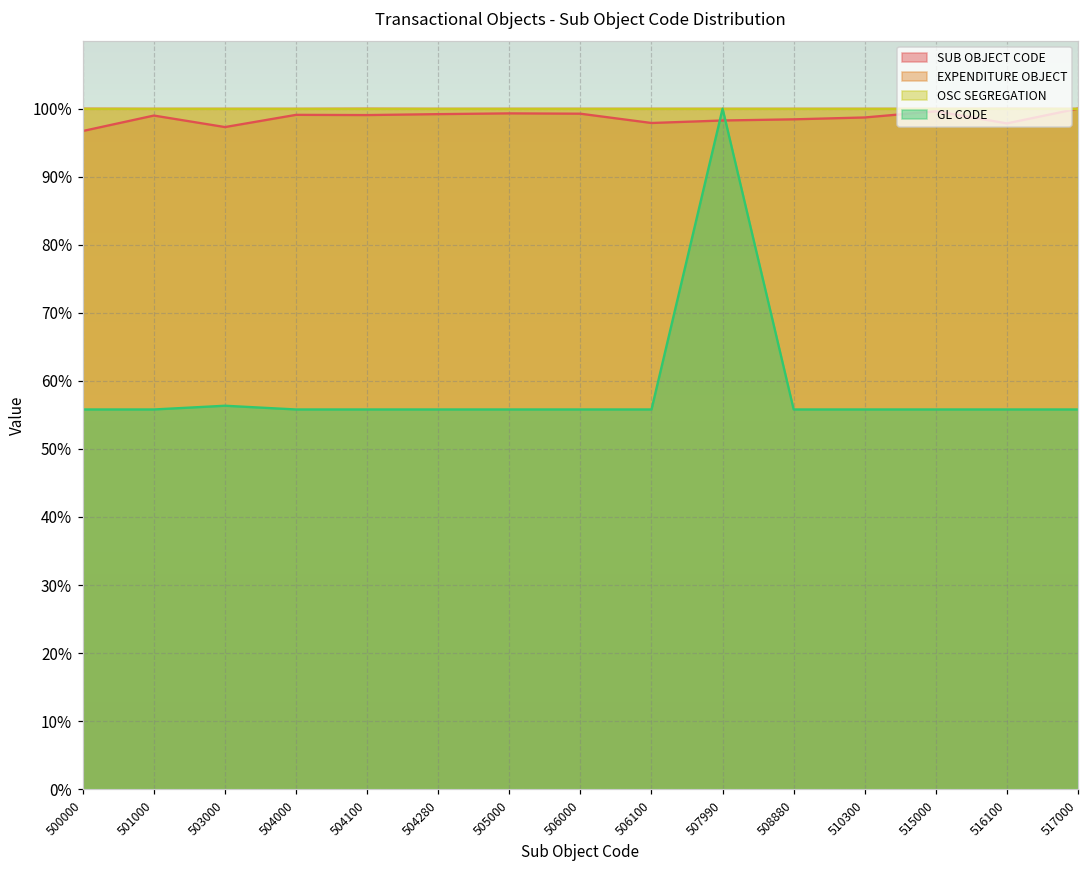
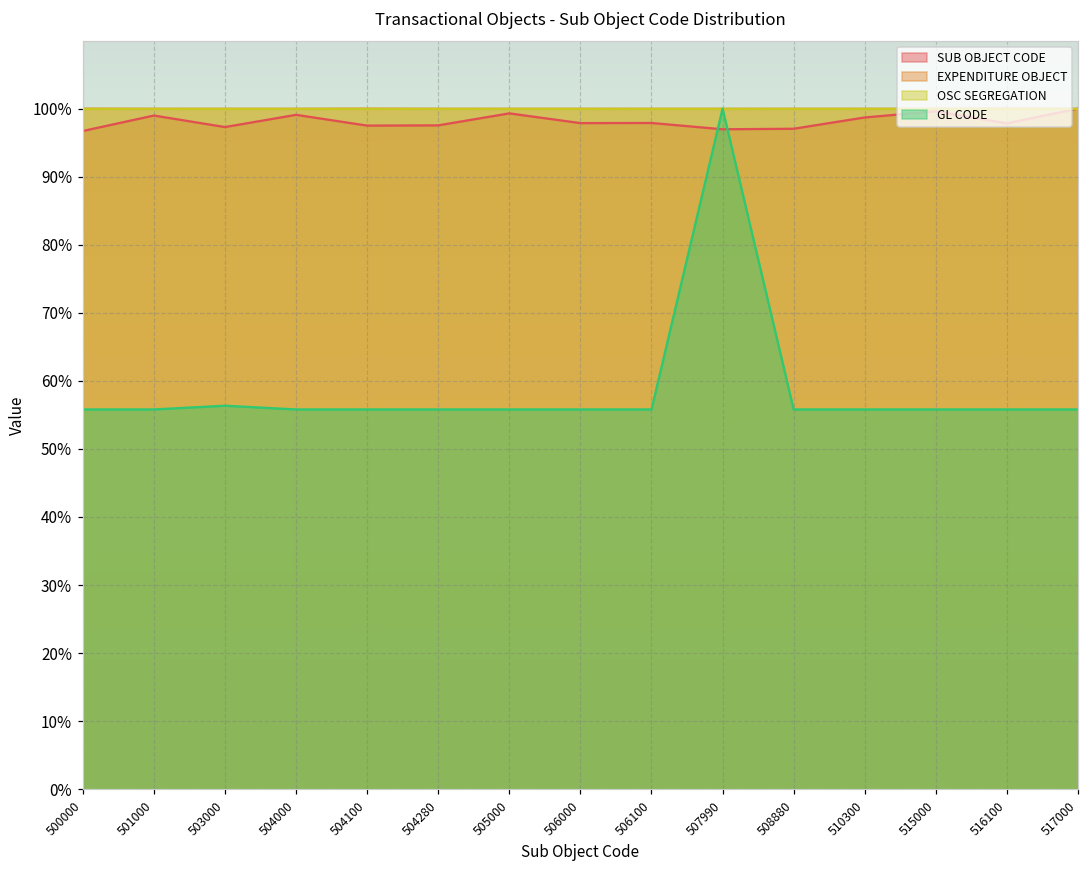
SUB OBJECT CODE, 504100: 99% -> 98%
SUB OBJECT CODE, 504280: 99% -> 98%
SUB OBJECT CODE, 506000: 99% -> 98%
SUB OBJECT CODE, 507990: 98% -> 97%
SUB OBJECT CODE, 508880: 98% -> 97%
